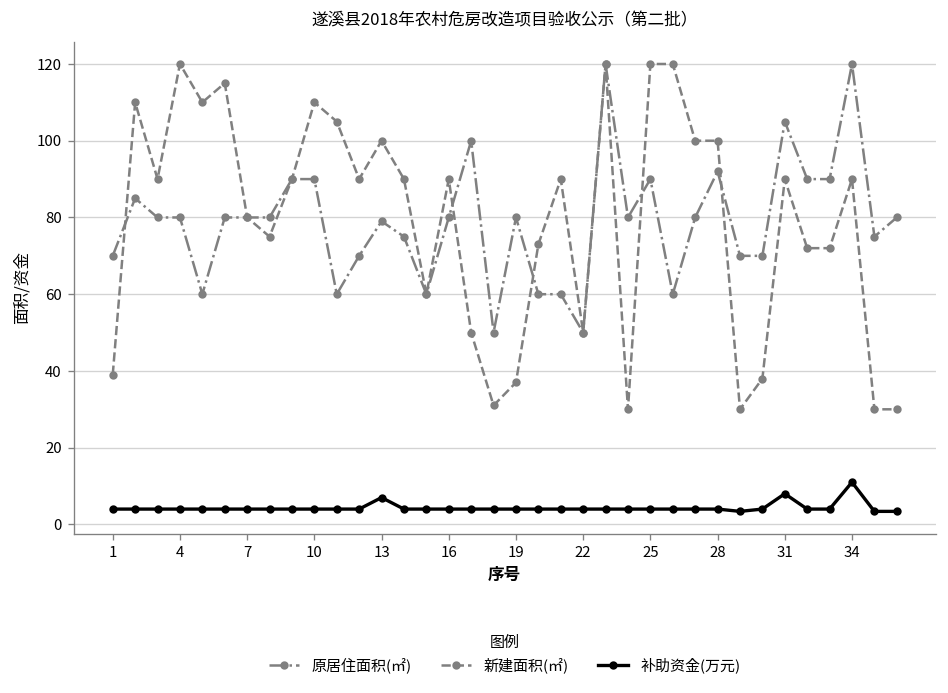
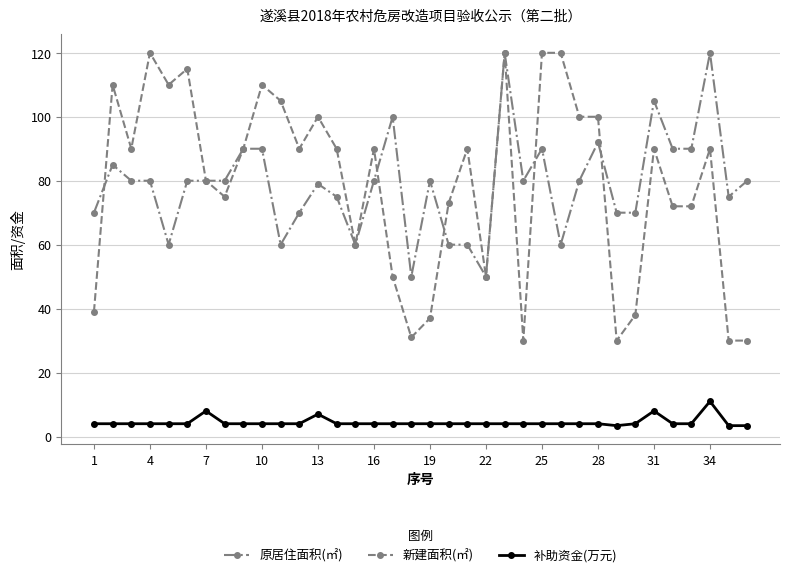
补助资金(万元), 7: 4 -> 8
